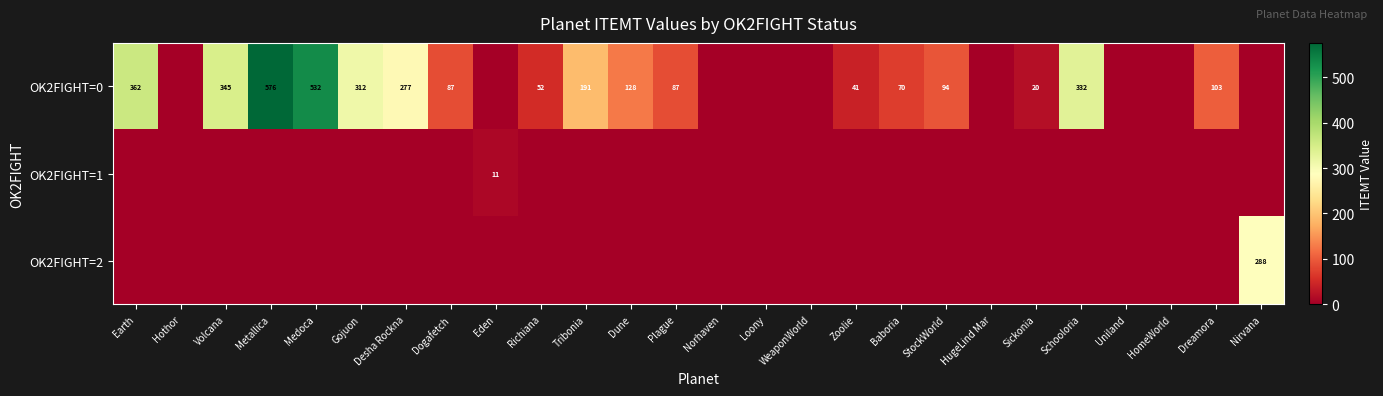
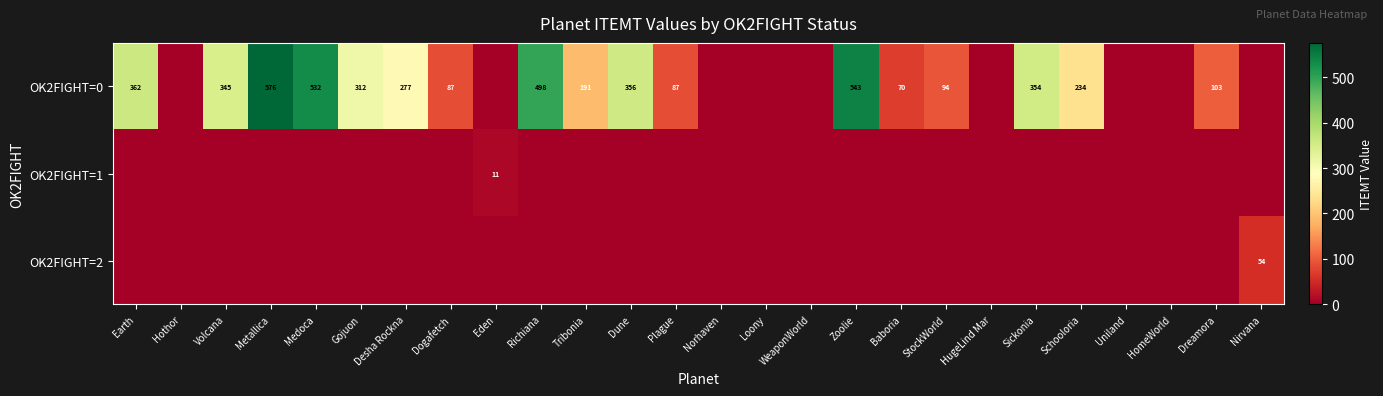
OK2FIGHT=0, Richiana: 52 -> 498
OK2FIGHT=0, Dune: 128 -> 356
OK2FIGHT=0, Zoolie: 41 -> 543
OK2FIGHT=0, Sickonia: 20 -> 354
OK2FIGHT=0, Schooloria: 332 -> 234
OK2FIGHT=2, Nirvana: 288 -> 54
